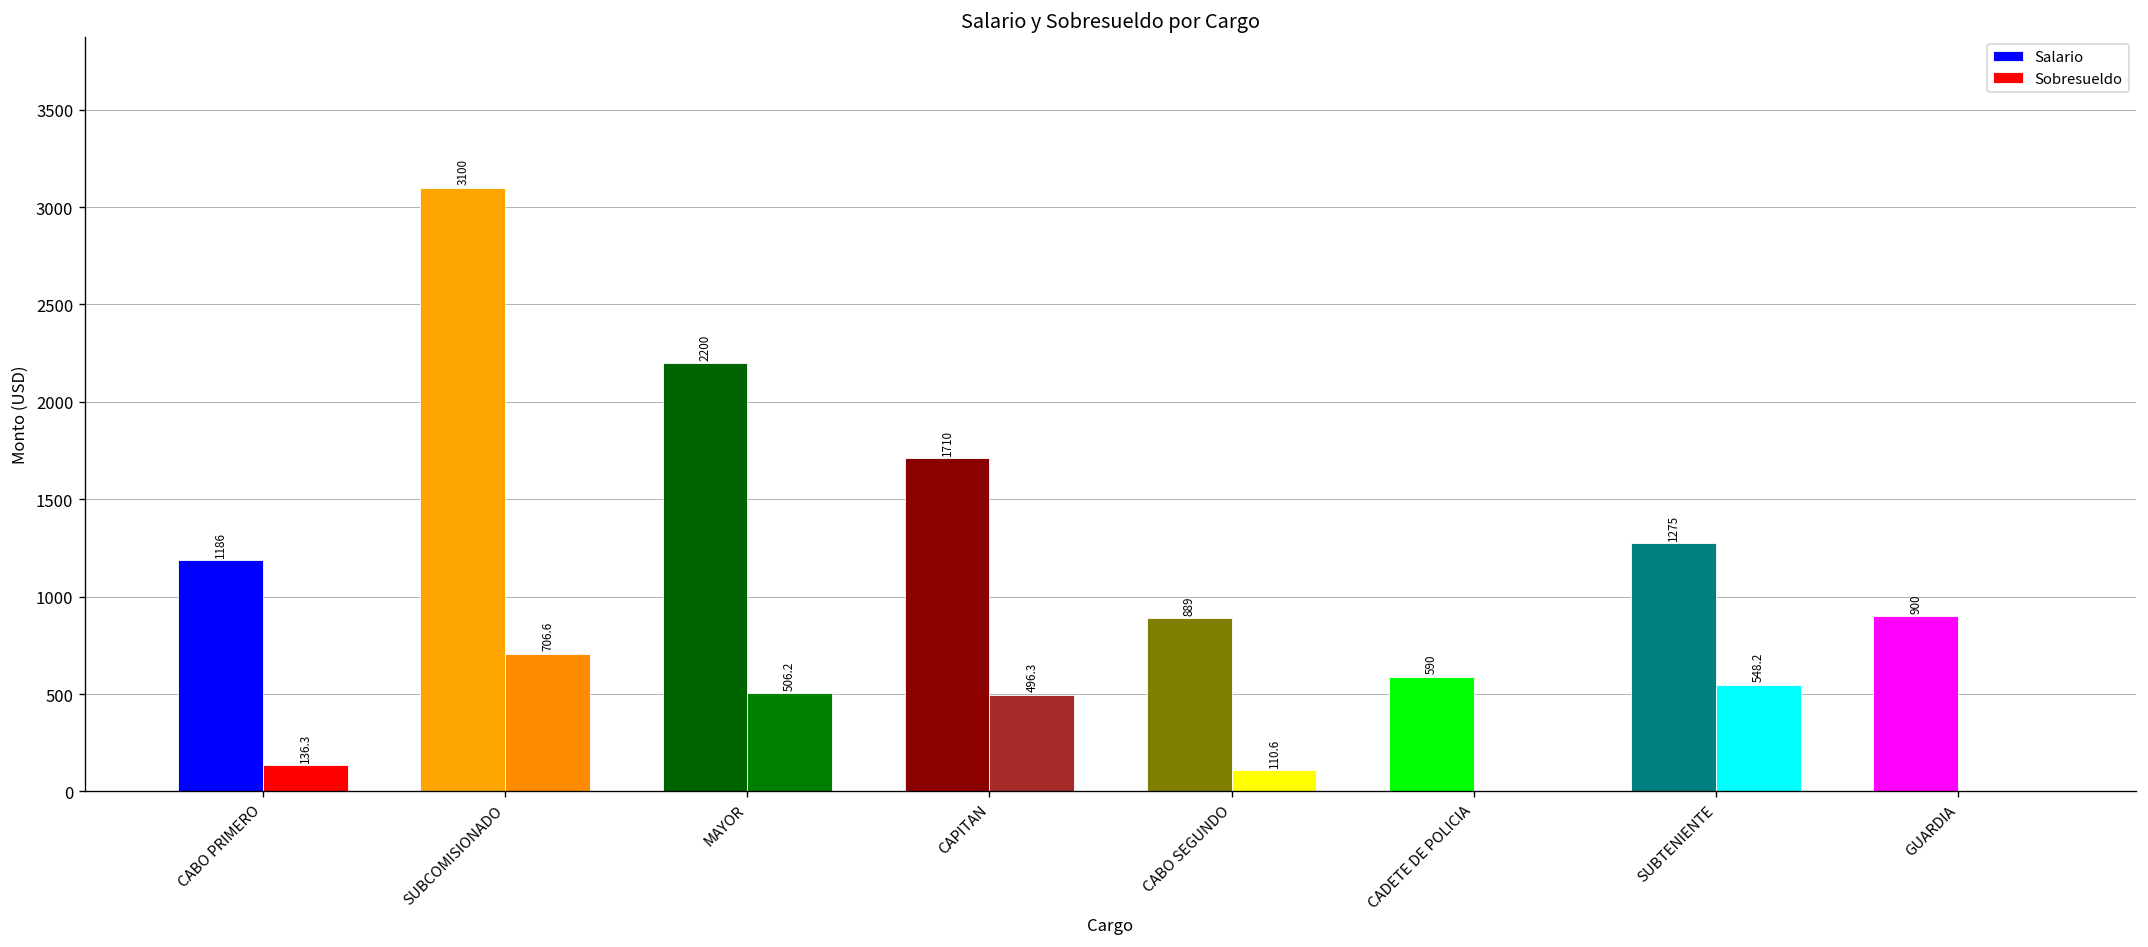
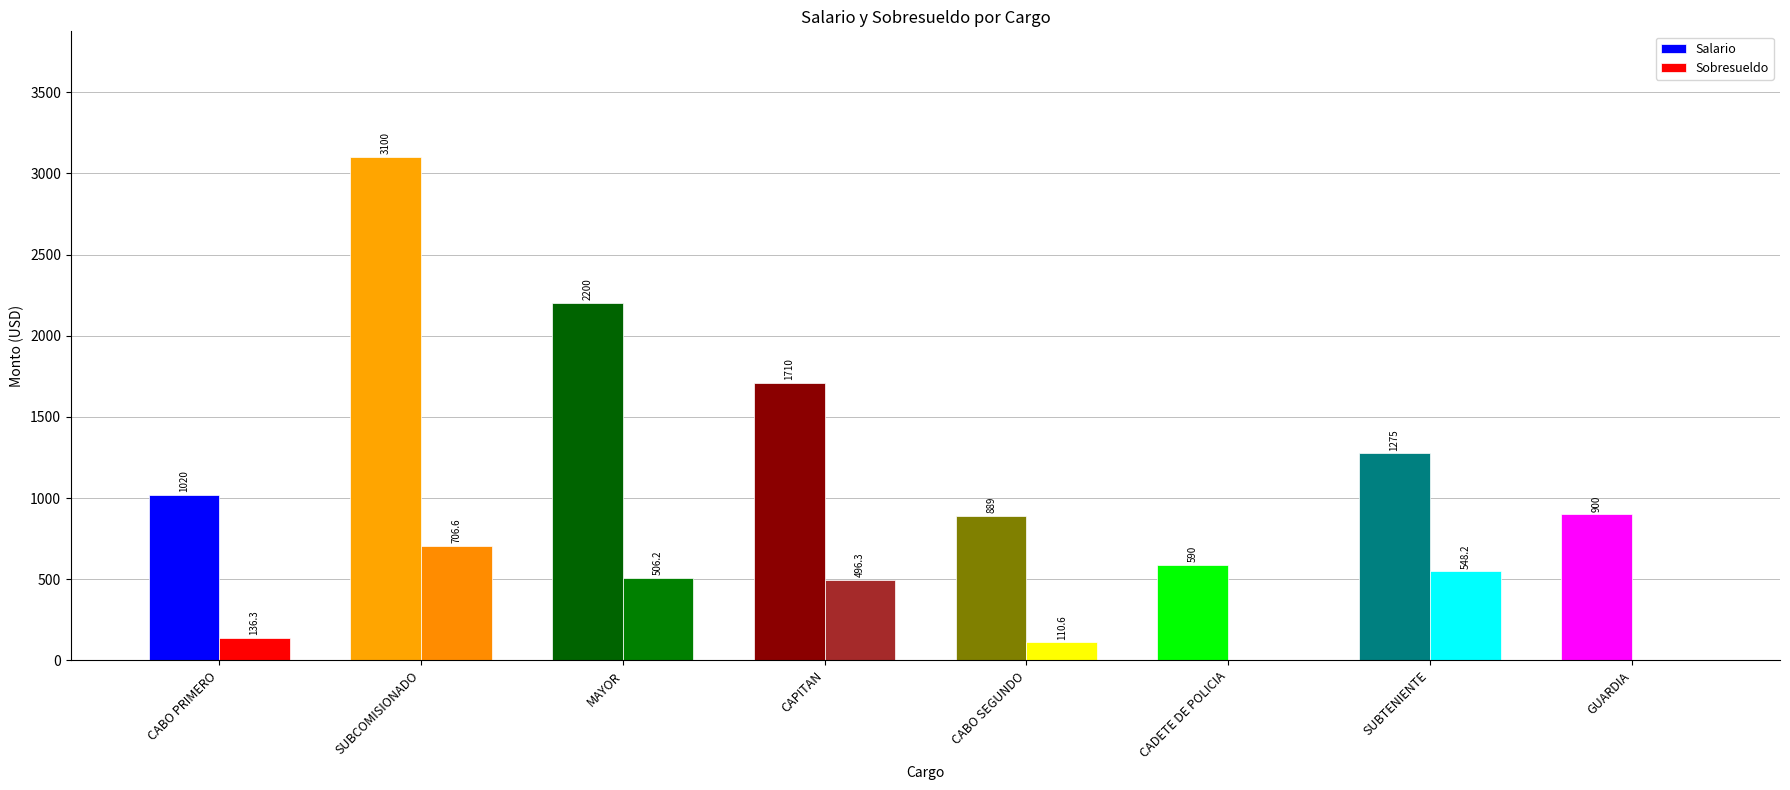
Salario, CABO PRIMERO: 1186 -> 1020
